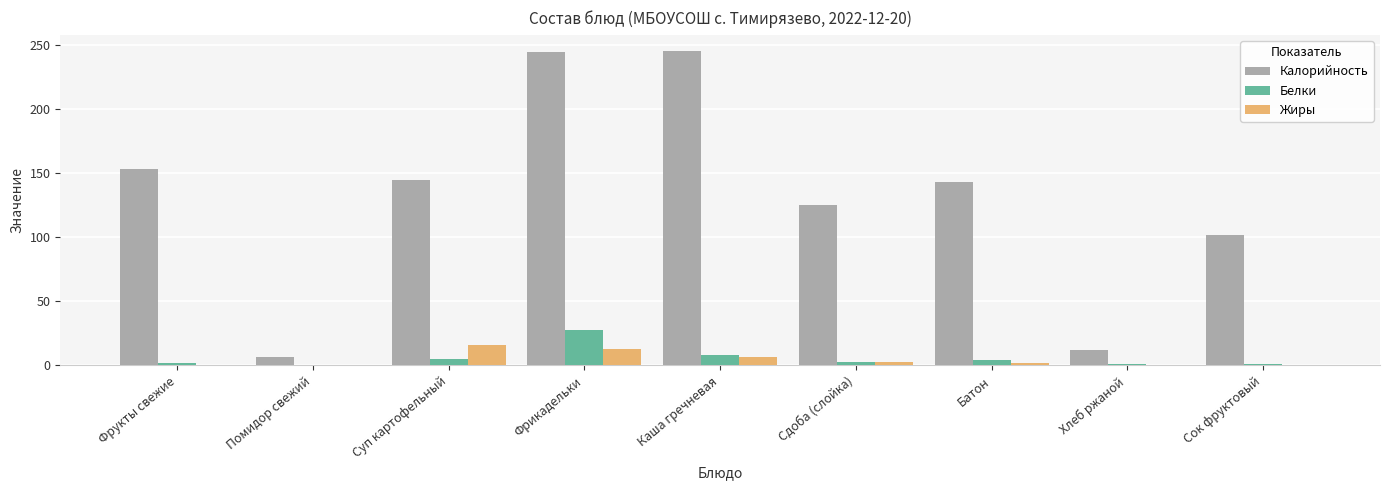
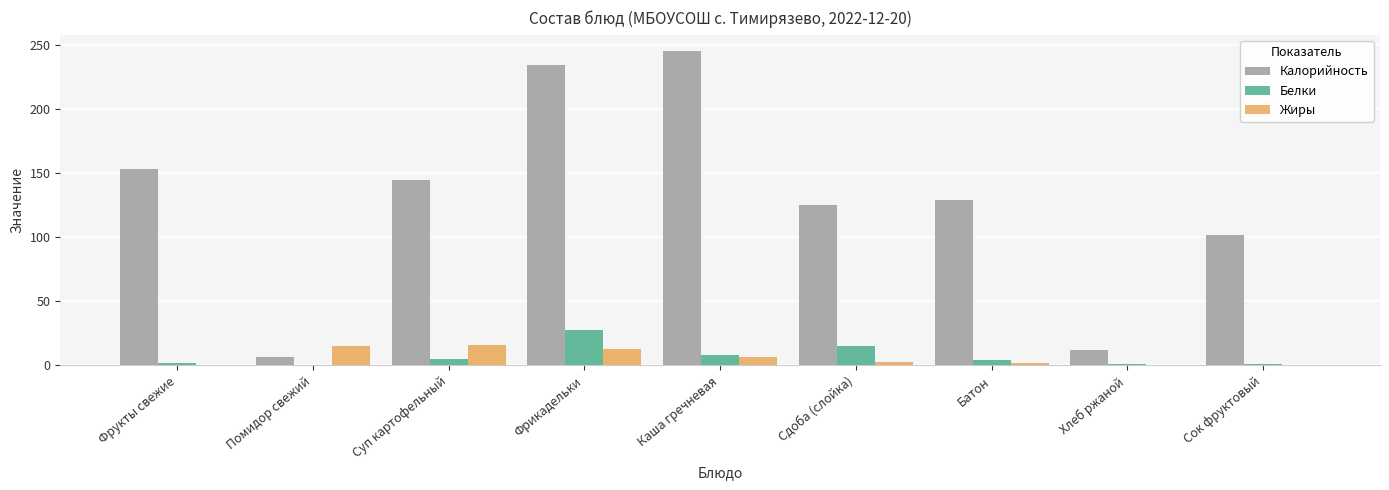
Жиры, Помидор свежий: 0 -> 15
Калорийность, Фрикадельки: 245 -> 235
Белки, Сдоба (слойка): 2 -> 15
Калорийность, Батон: 143 -> 130
